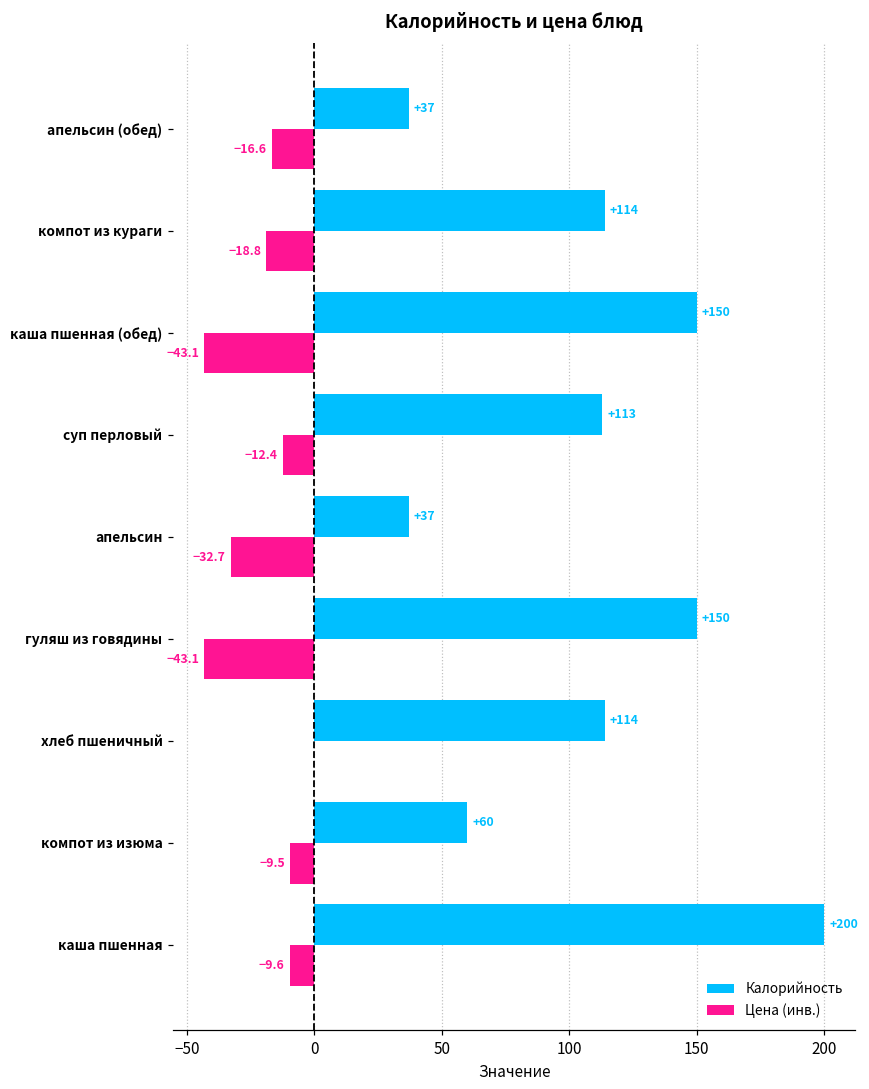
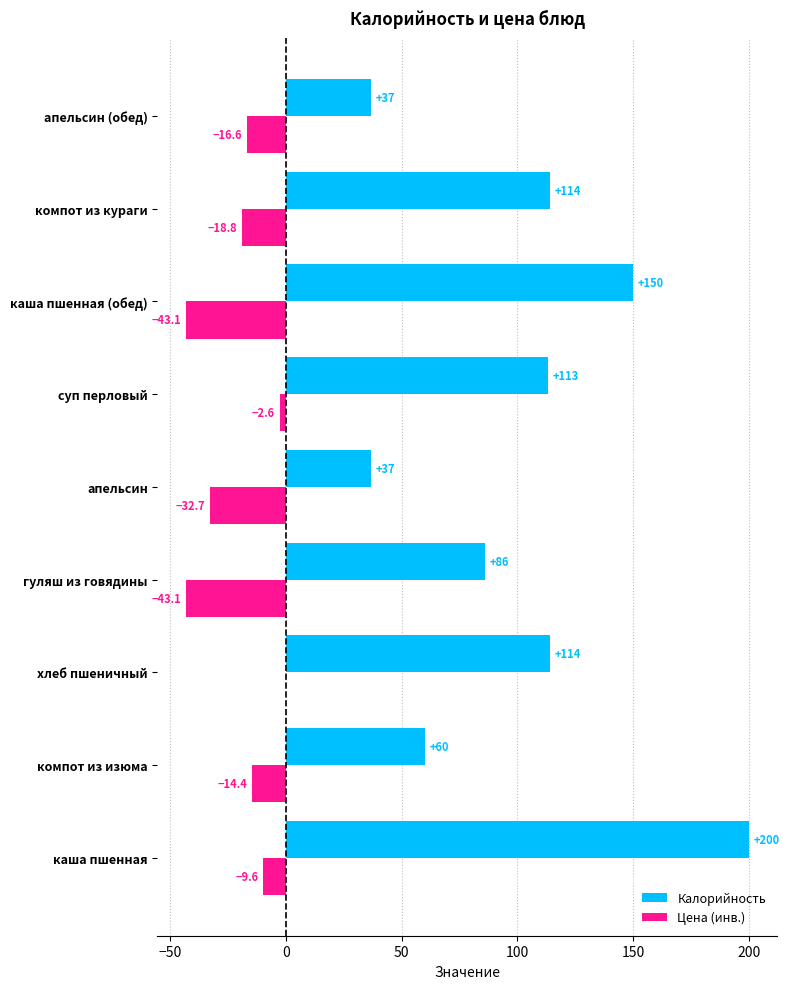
Цена (инв.), суп перловый: -12.4 -> -2.6
Калорийность, гуляш из говядины: +150 -> +86
Цена (инв.), компот из изюма: -9.5 -> -14.4
